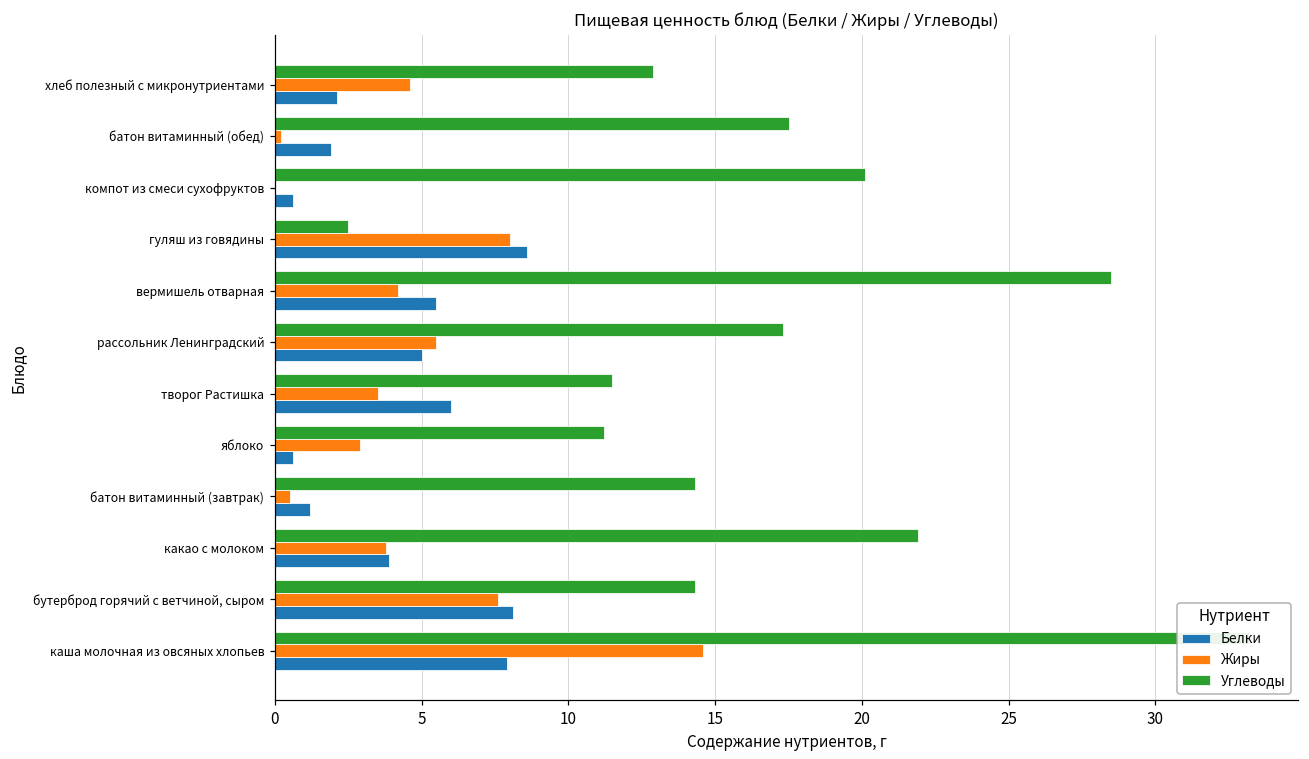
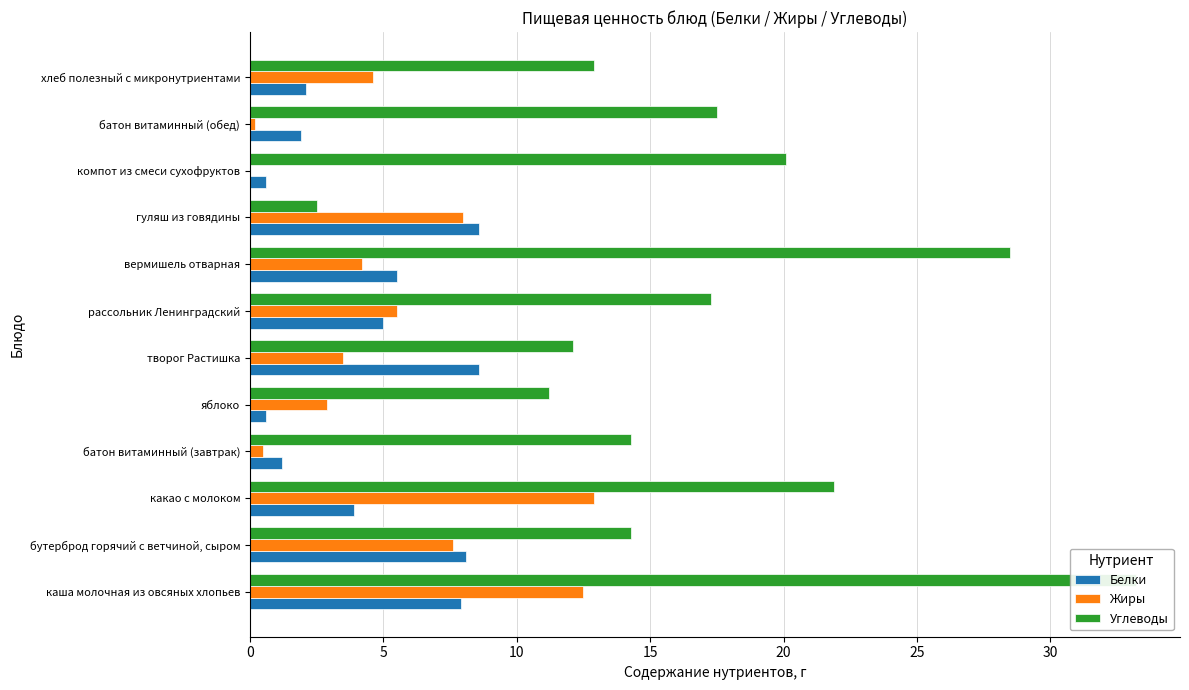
Углеводы, творог Растишка: 11.5 -> 12.1
Белки, творог Растишка: 6.0 -> 8.6
Жиры, какао с молоком: 3.8 -> 12.9
Жиры, каша молочная из овсяных хлопьев: 14.6 -> 12.5
